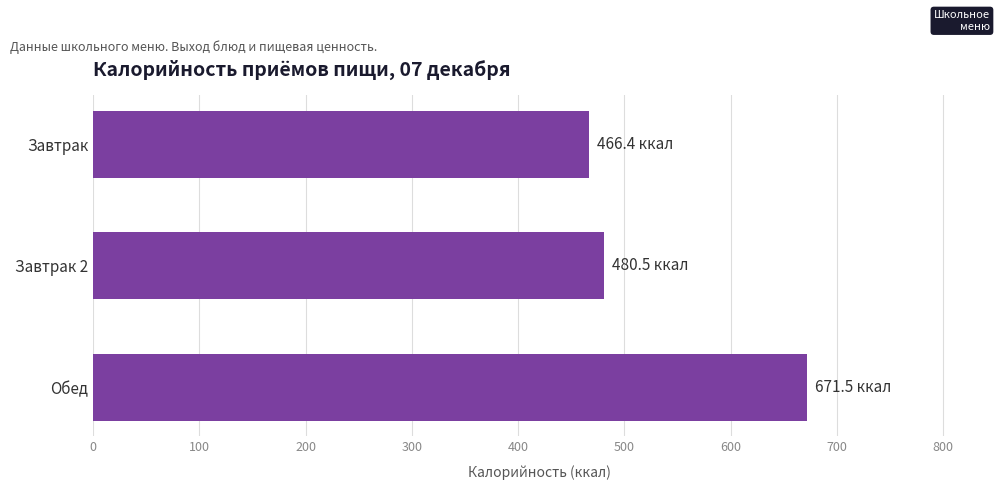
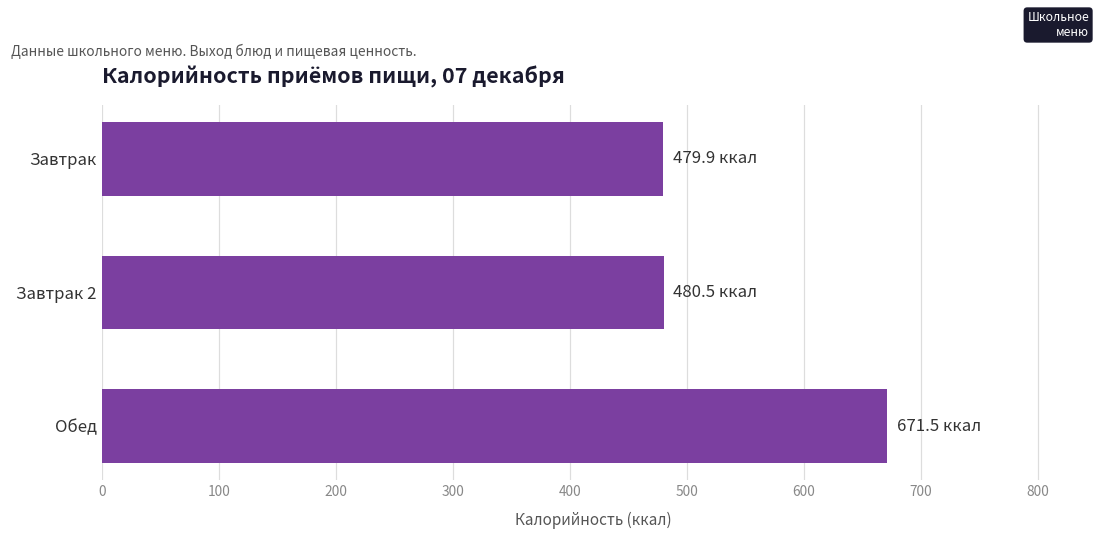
Завтрак: 466.4 -> 479.9
